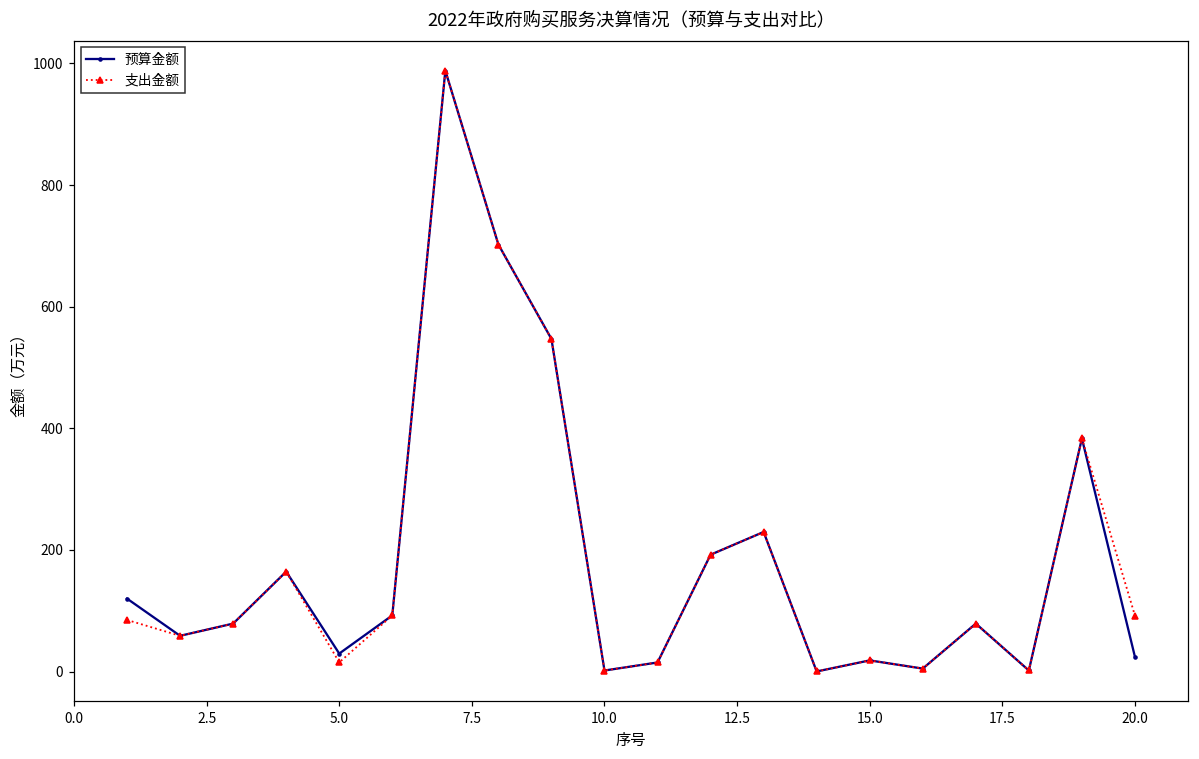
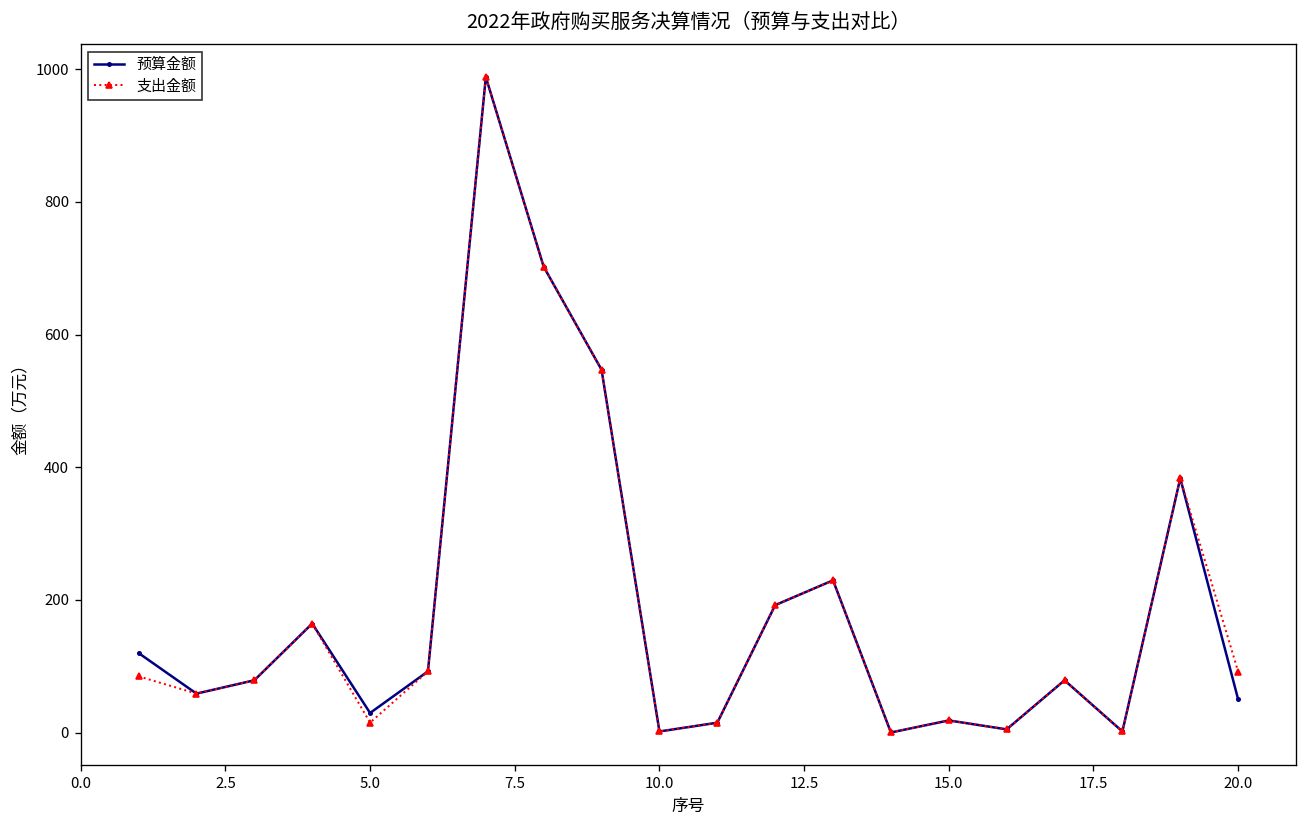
预算金额, 20.0: 20 -> 50
